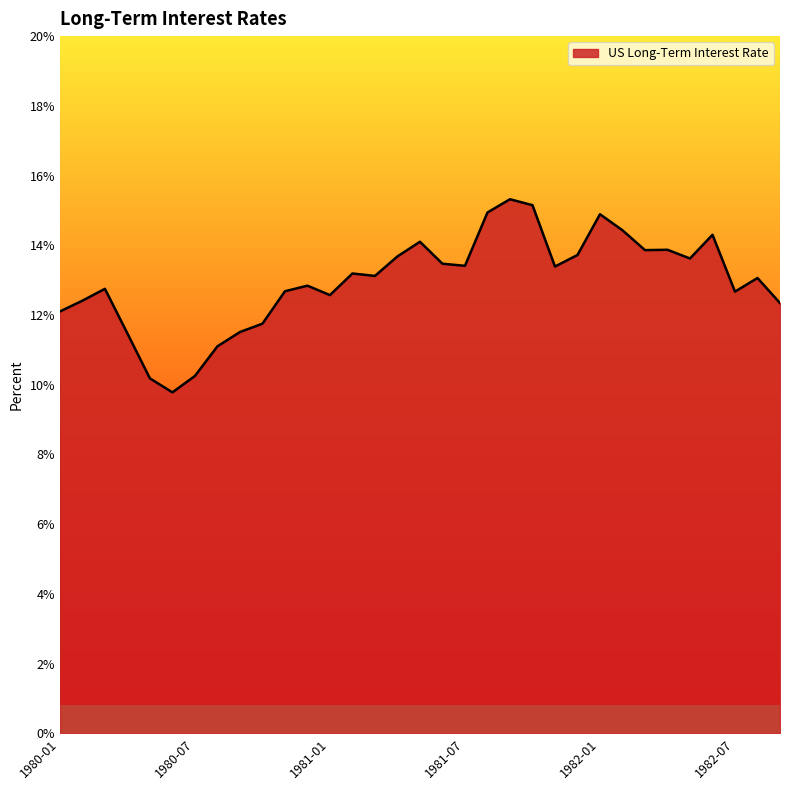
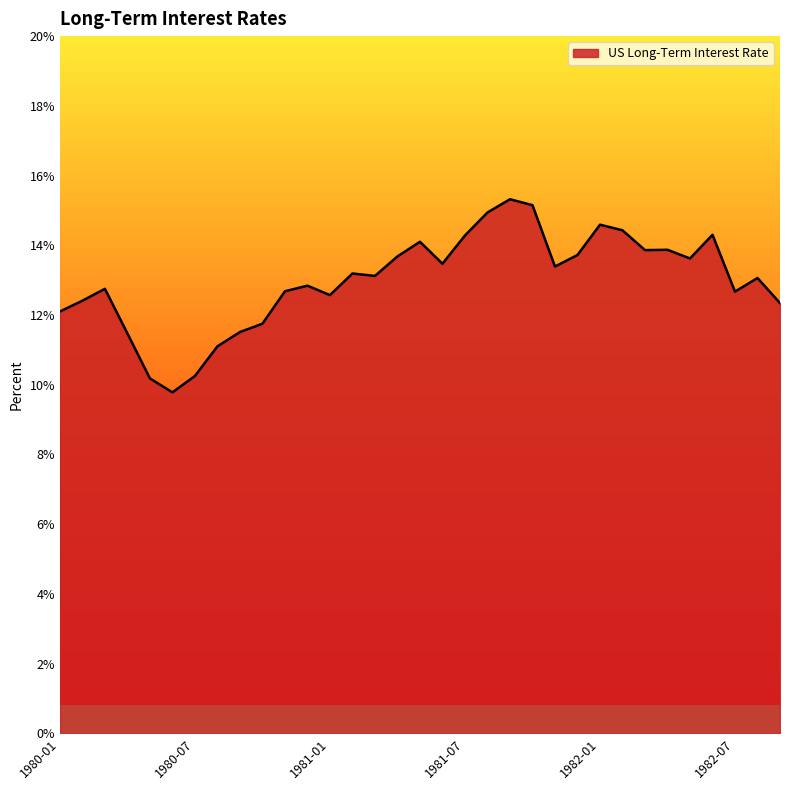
1981-07: 13.4% -> 14.3%
1982-01: 14.9% -> 14.6%
